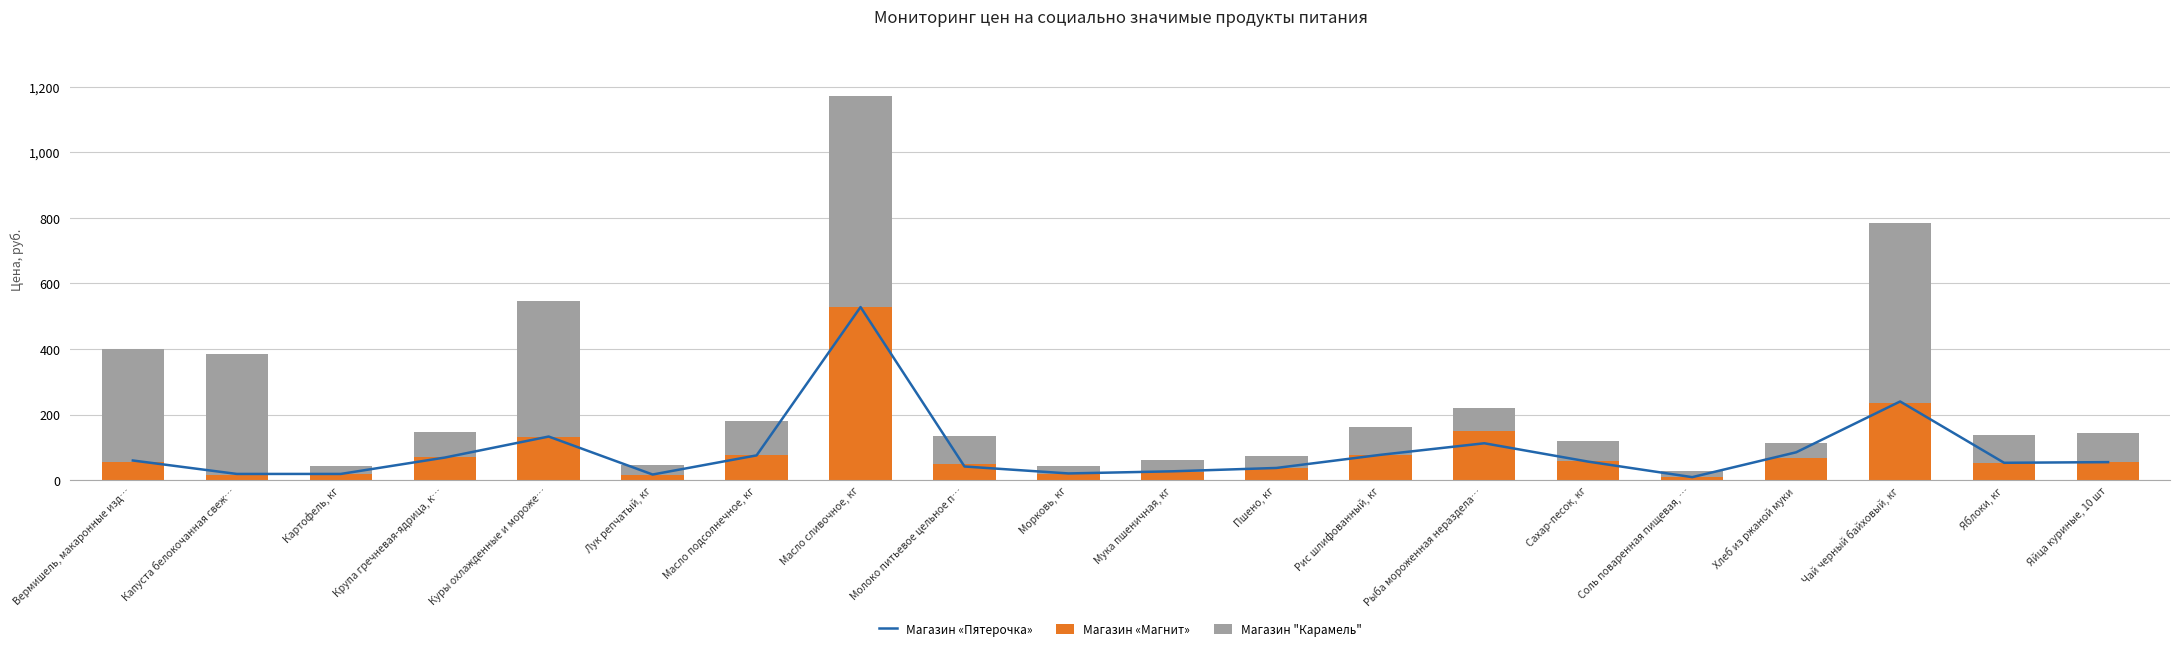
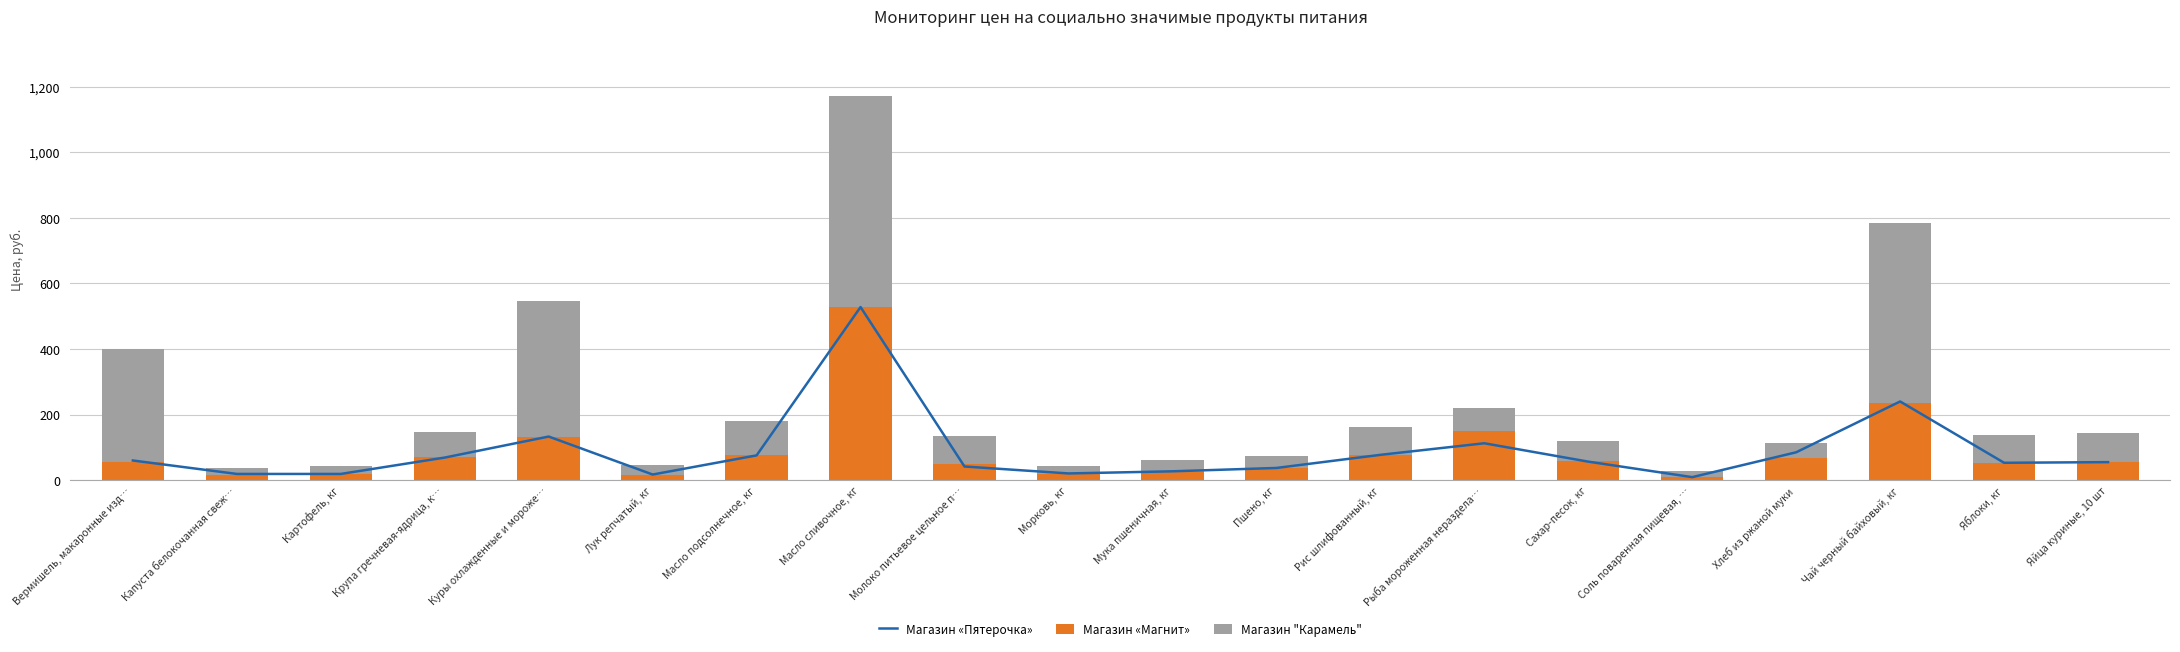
Магазин "Карамель", Капуста белокочанная свеж…: 370 -> 20
